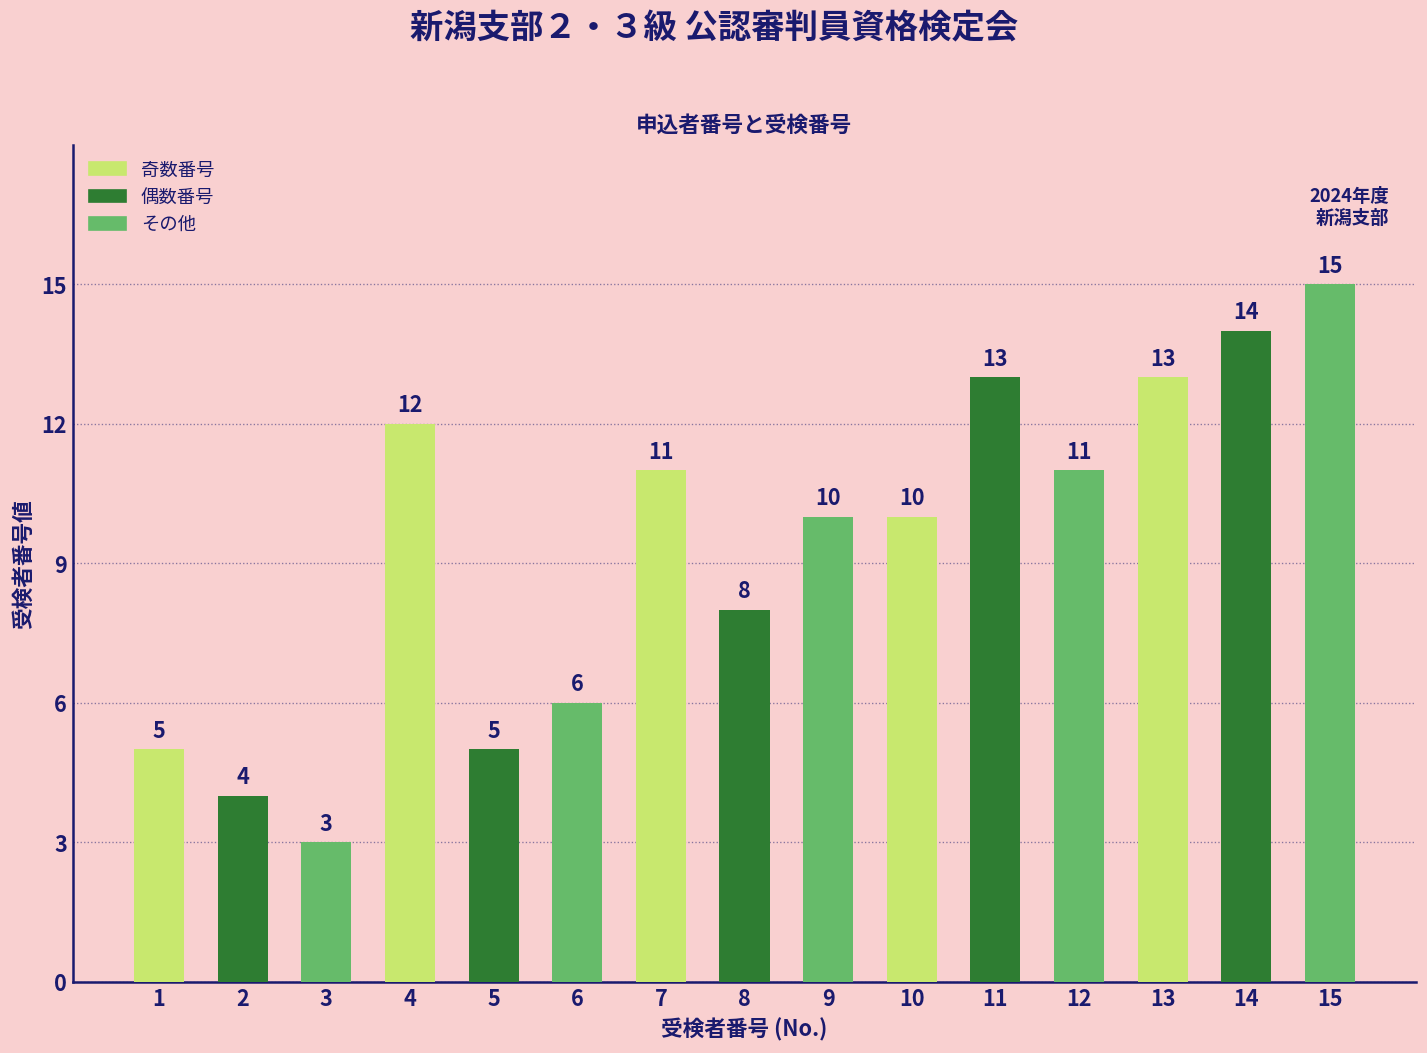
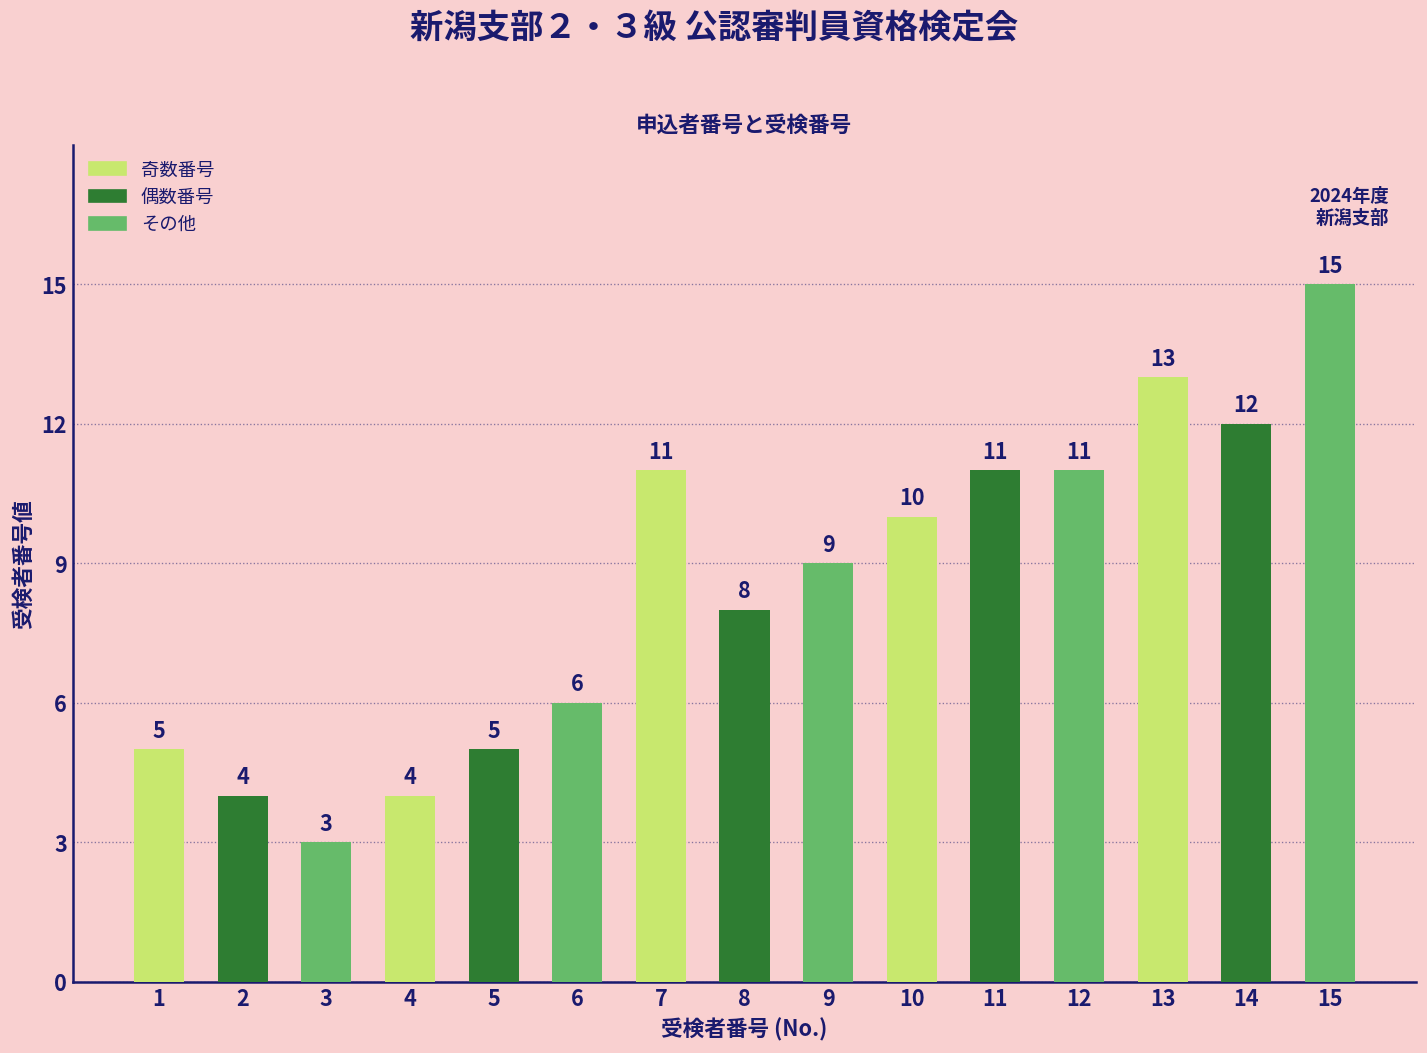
4: 12 -> 4
9: 10 -> 9
11: 13 -> 11
14: 14 -> 12
